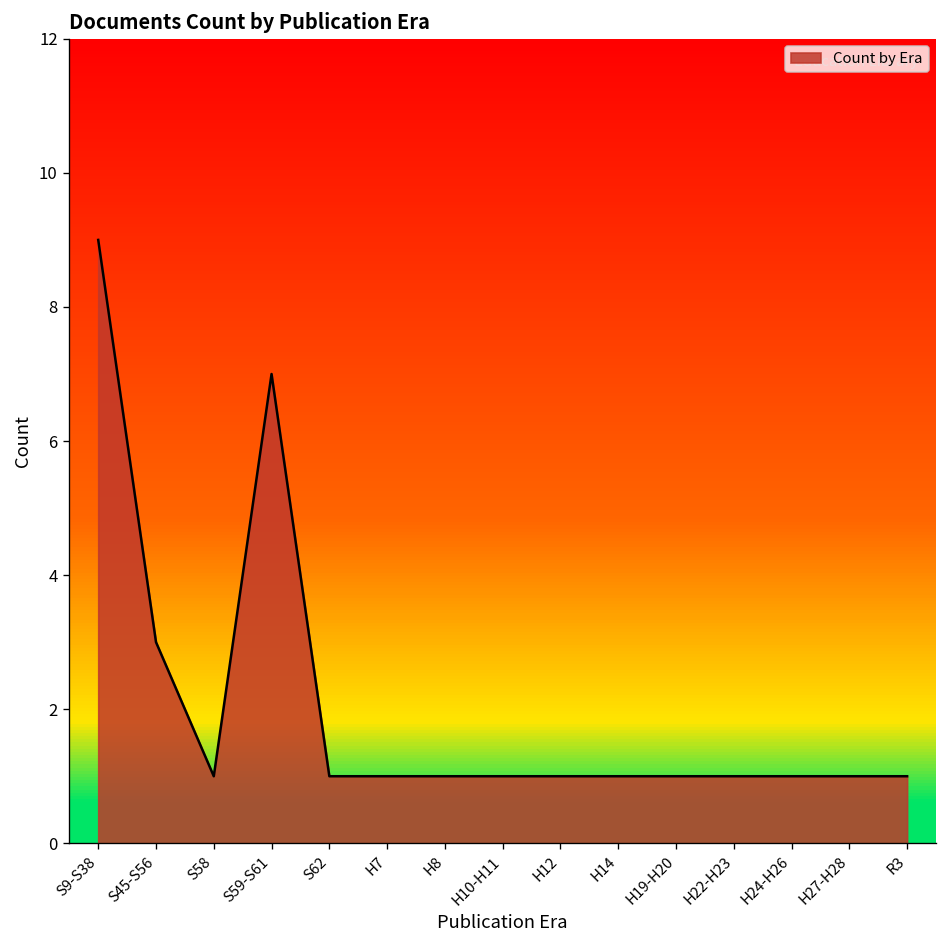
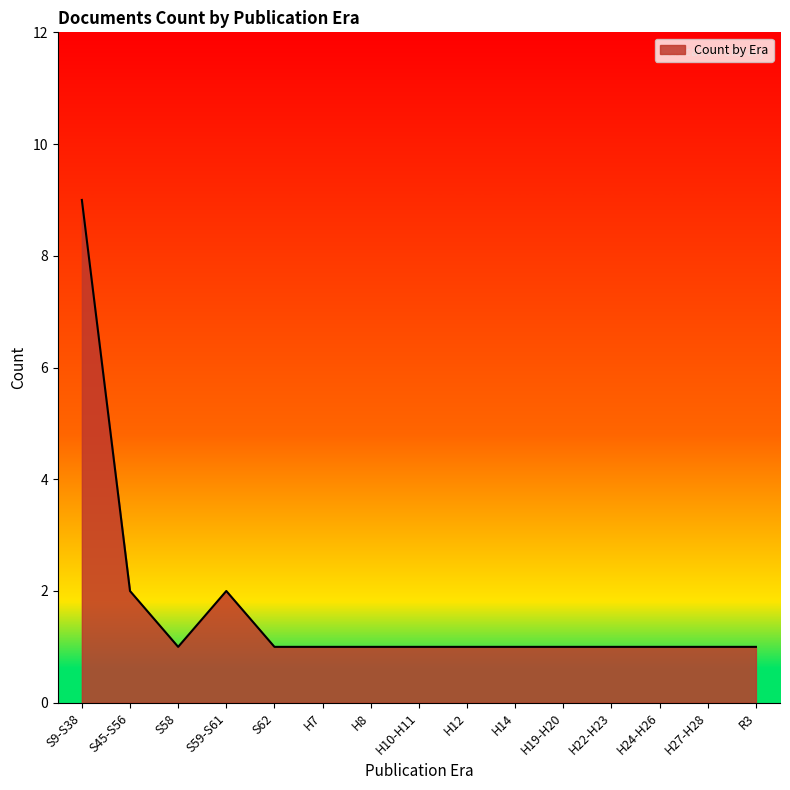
S45-S56: 3 -> 2
S59-S61: 7 -> 2
